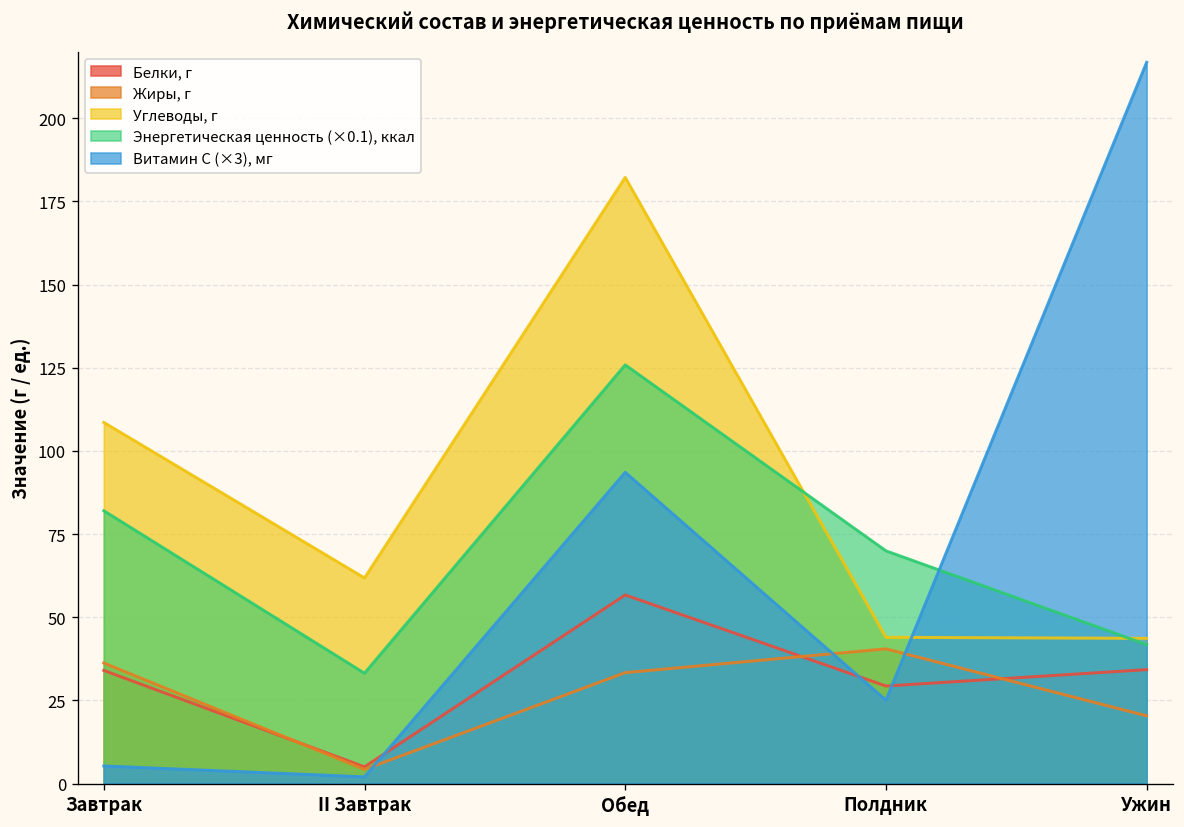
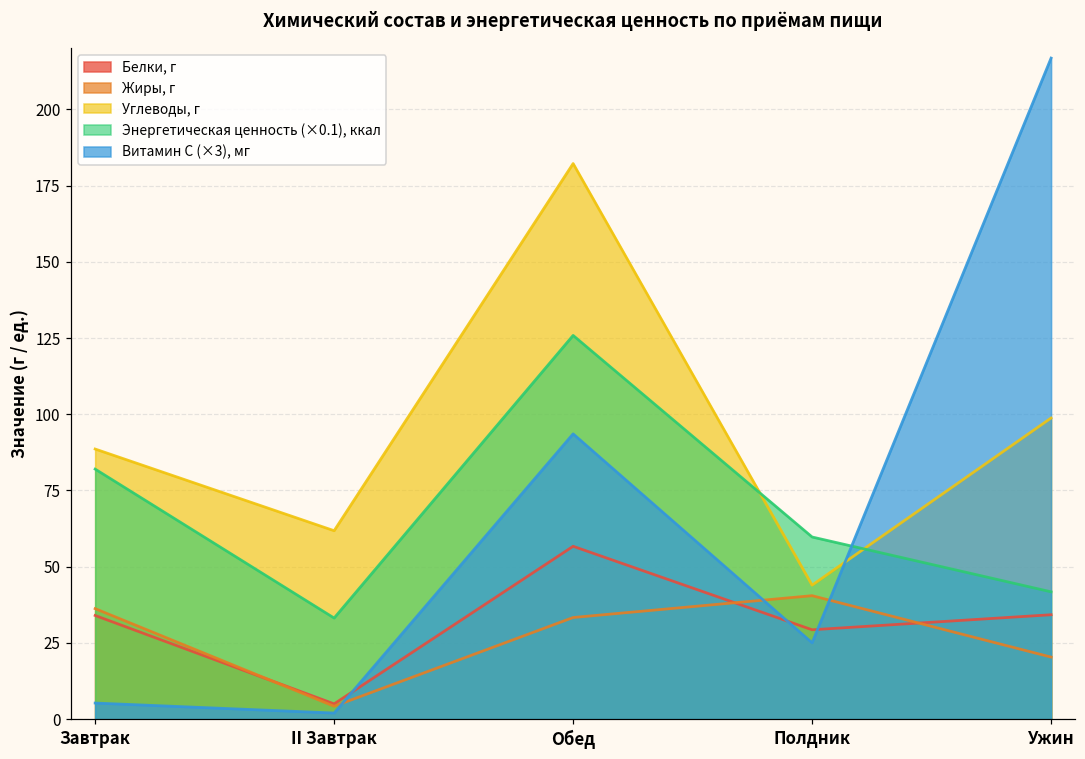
Углеводы, г, Завтрак: 109 -> 89
Энергетическая ценность (×0.1), ккал, Полдник: 70 -> 60
Углеводы, г, Ужин: 44 -> 99
